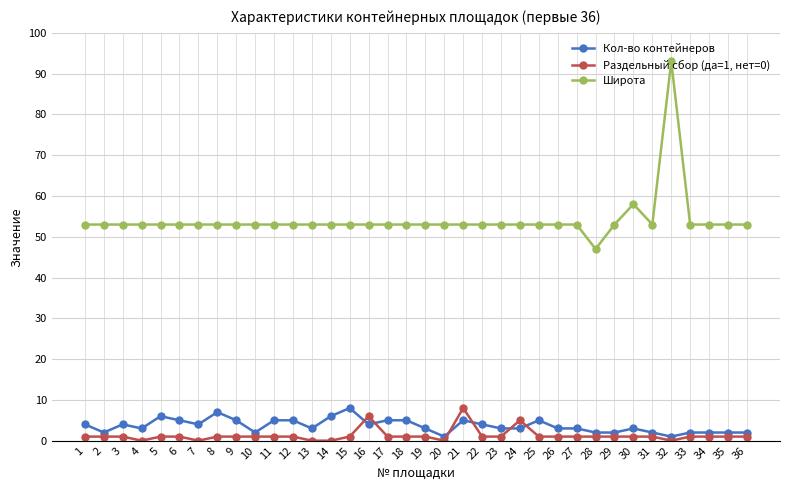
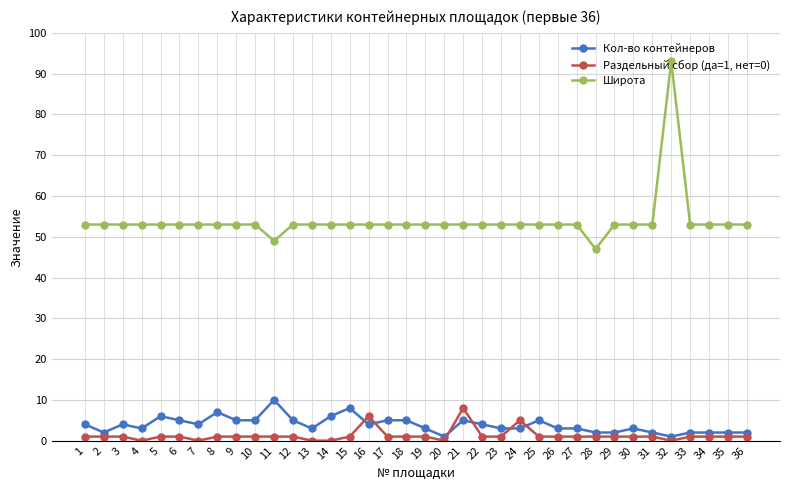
Кол-во контейнеров, 10: 2 -> 5
Кол-во контейнеров, 11: 5 -> 10
Широта, 11: 53 -> 49
Широта, 30: 58 -> 53
